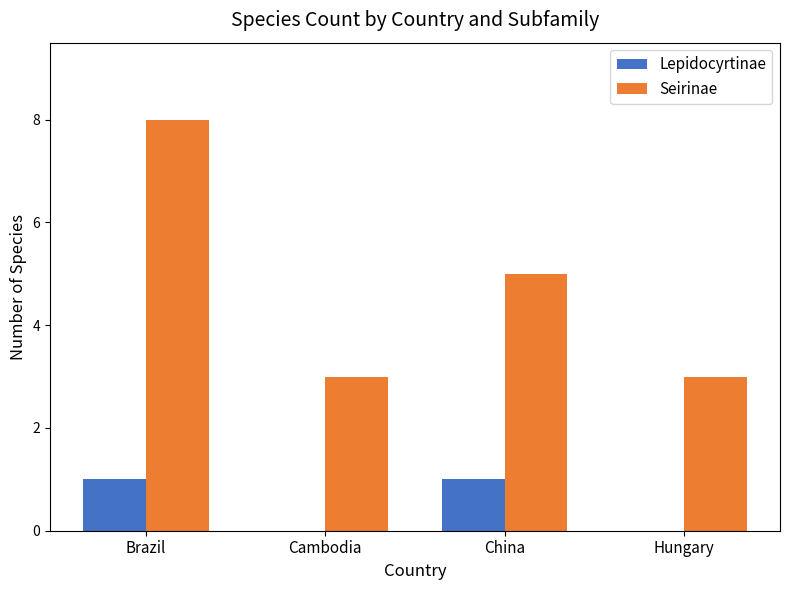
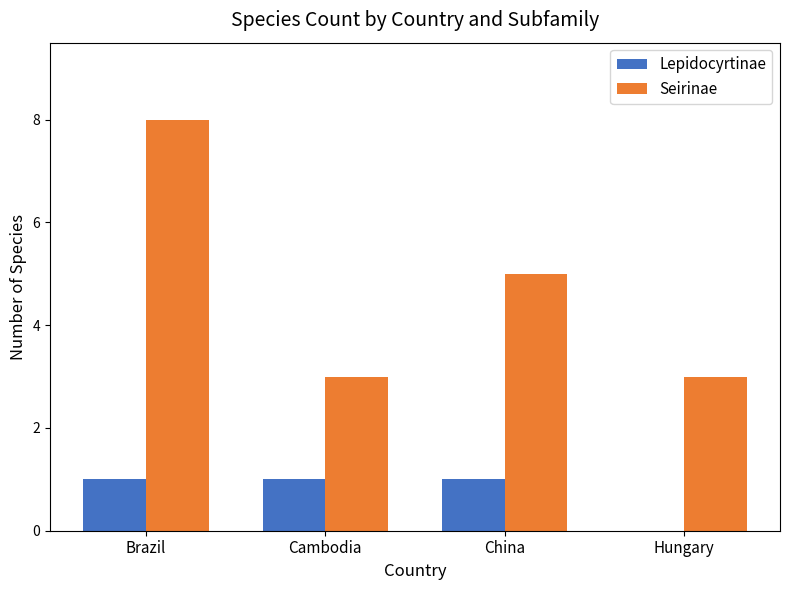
Lepidocyrtinae, Cambodia: 0 -> 1
